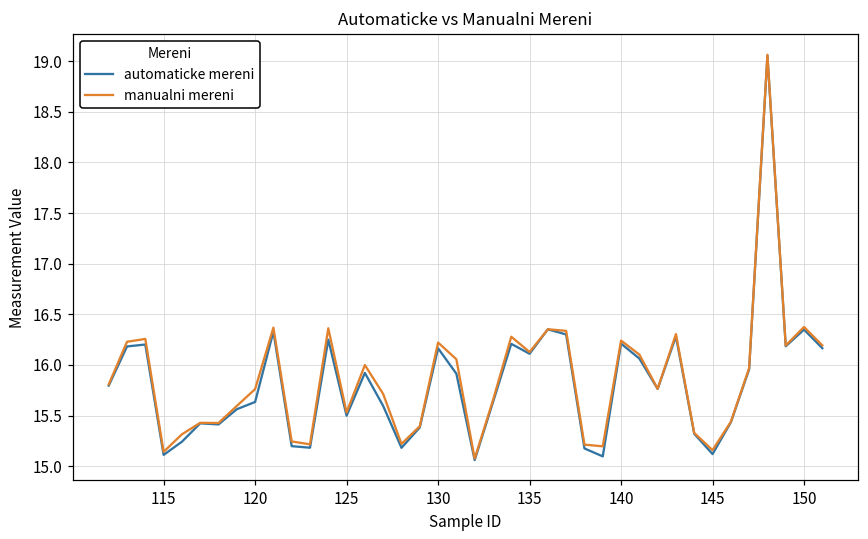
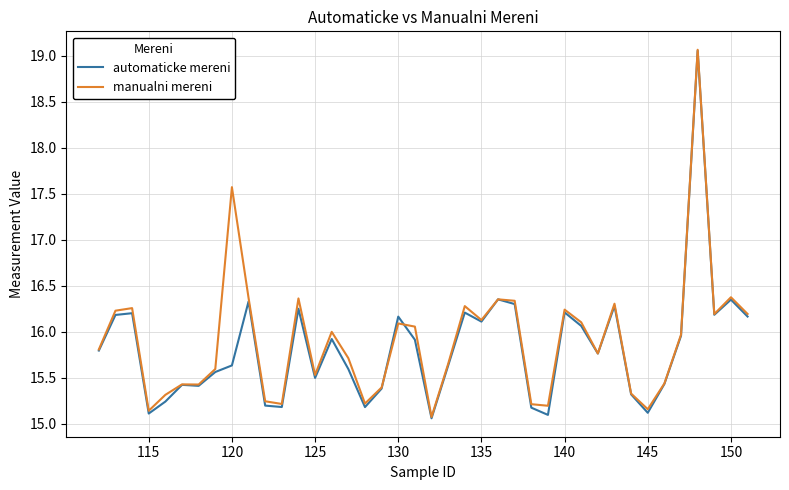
manualni mereni, 120: 15.8 -> 17.6
manualni mereni, 130: 16.2 -> 16.1
